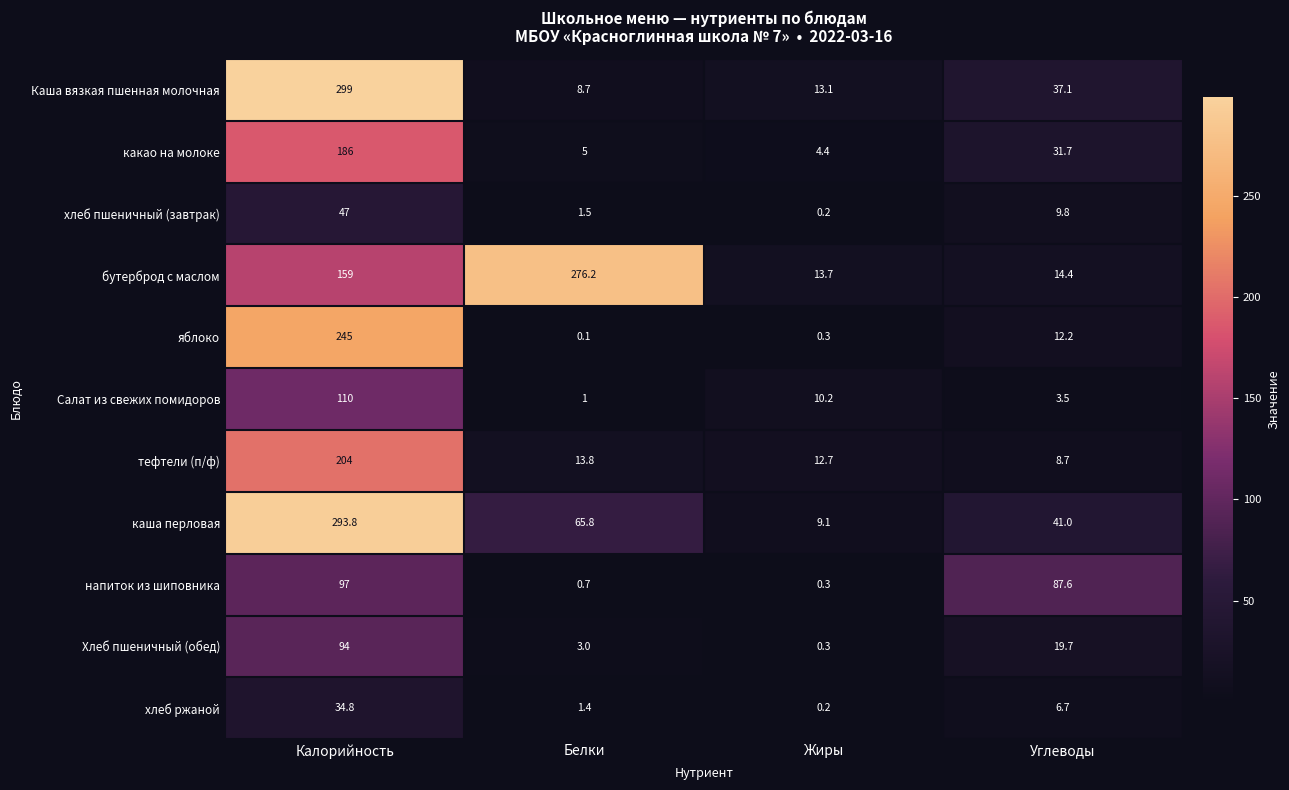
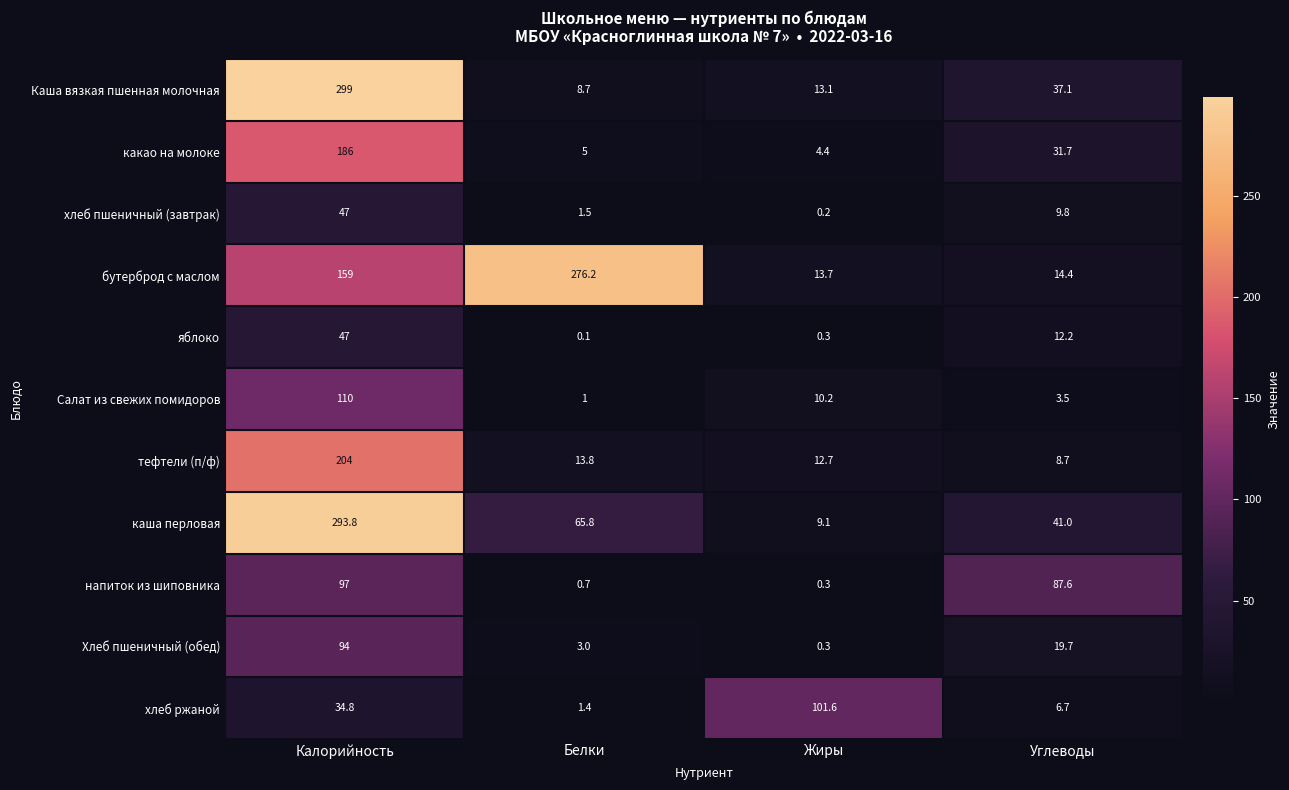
яблоко, Калорийность: 245 -> 47
хлеб ржаной, Жиры: 0.2 -> 101.6
